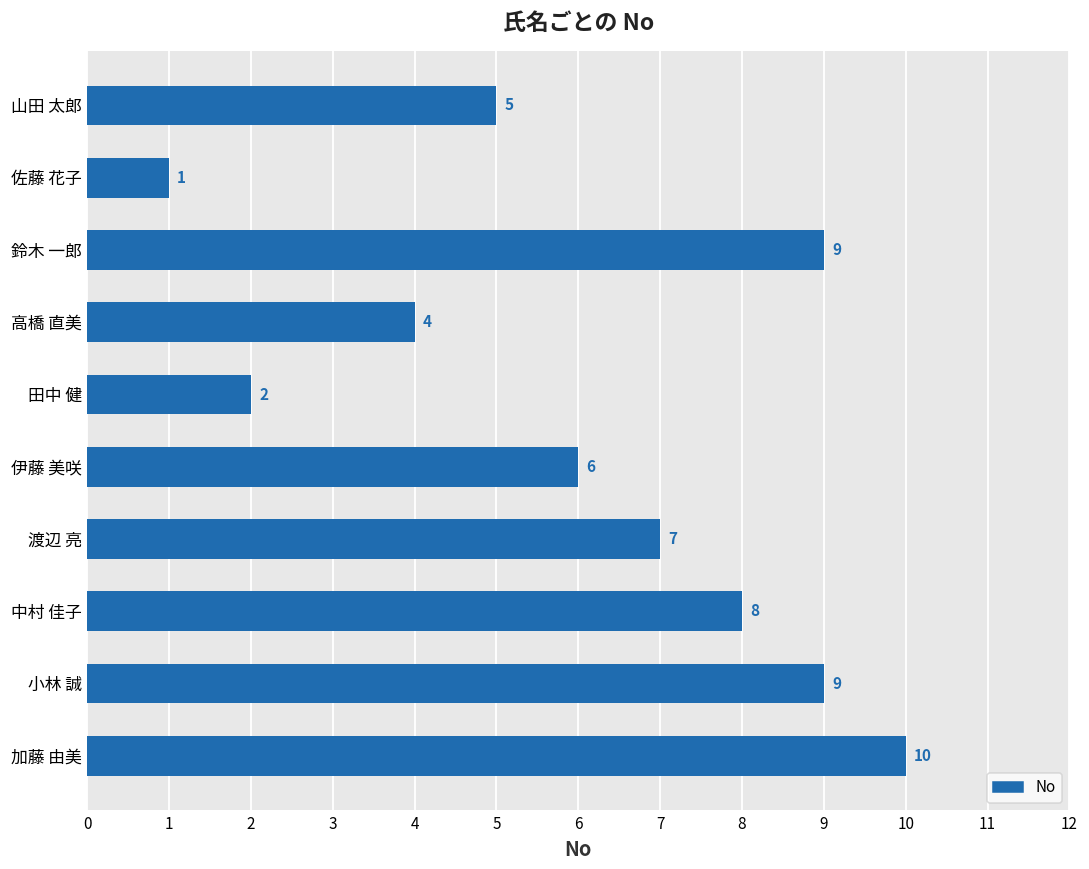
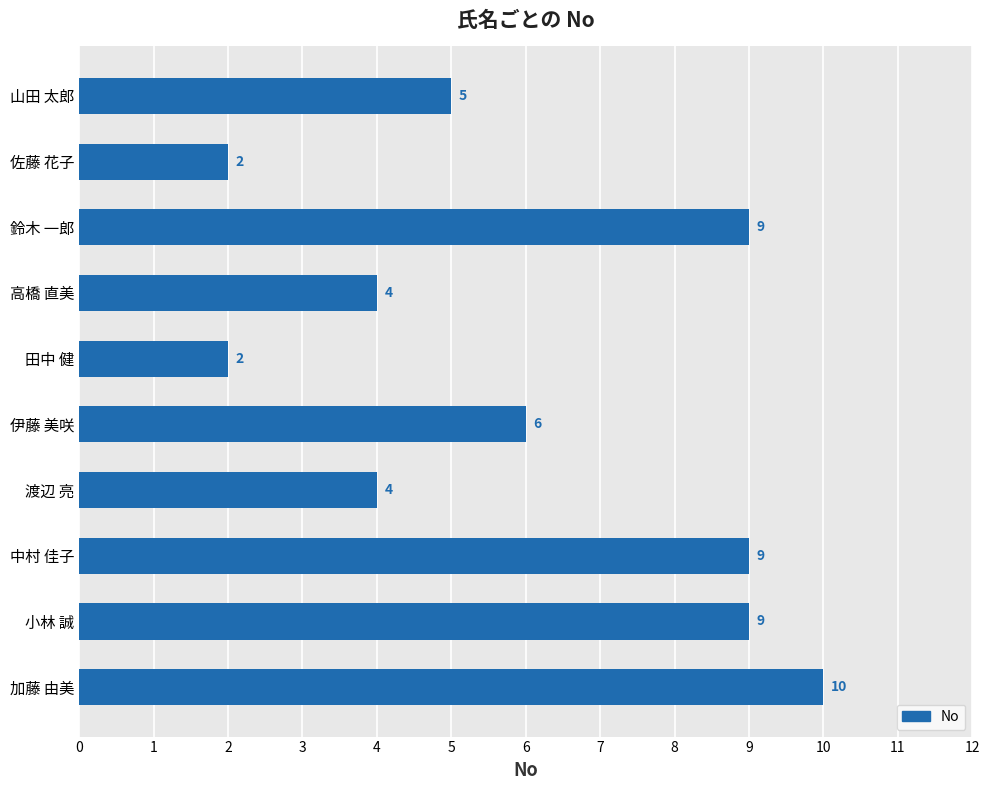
佐藤 花子: 1 -> 2
渡辺 亮: 7 -> 4
中村 佳子: 8 -> 9
